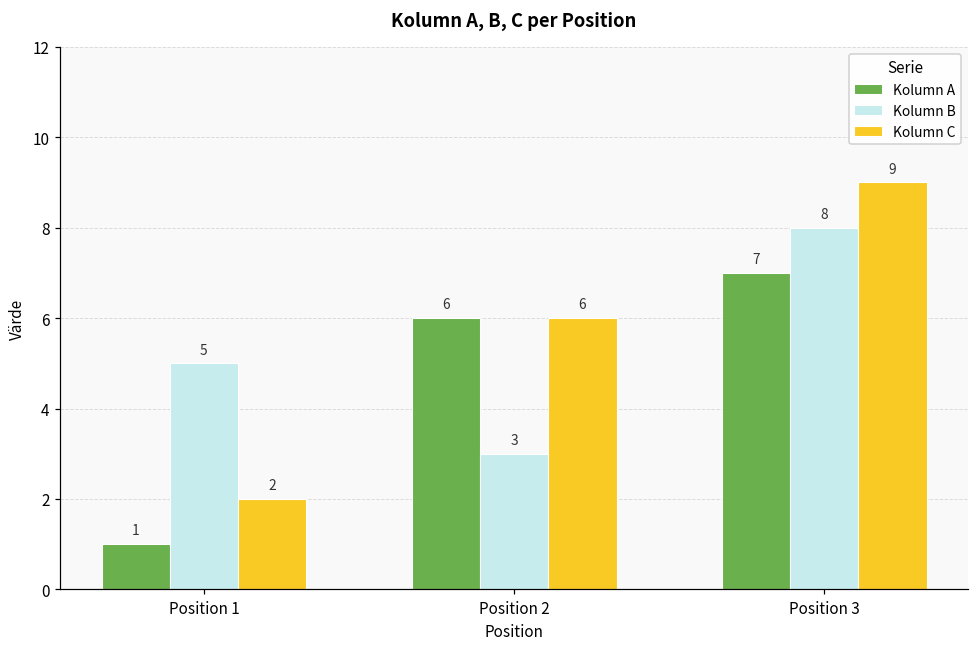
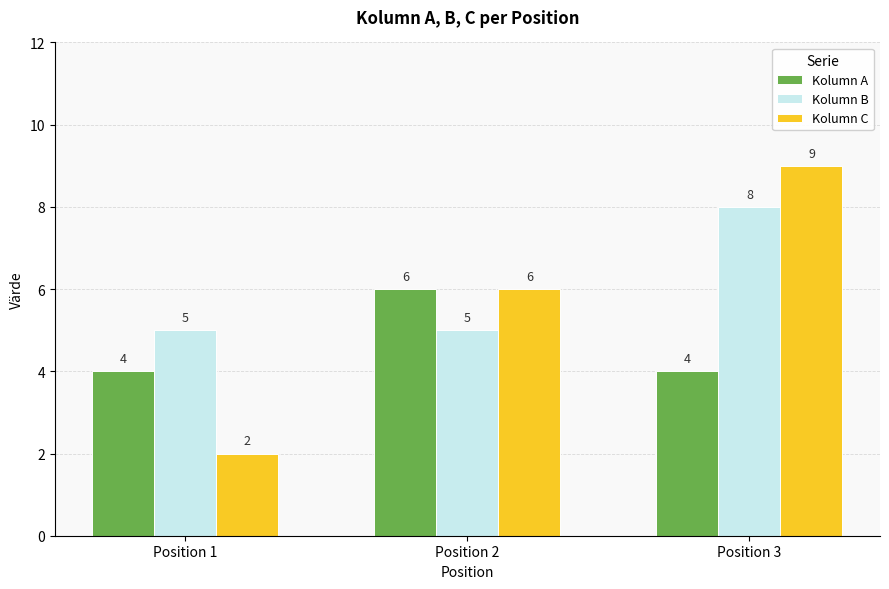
Kolumn A, Position 1: 1 -> 4
Kolumn B, Position 2: 3 -> 5
Kolumn A, Position 3: 7 -> 4
